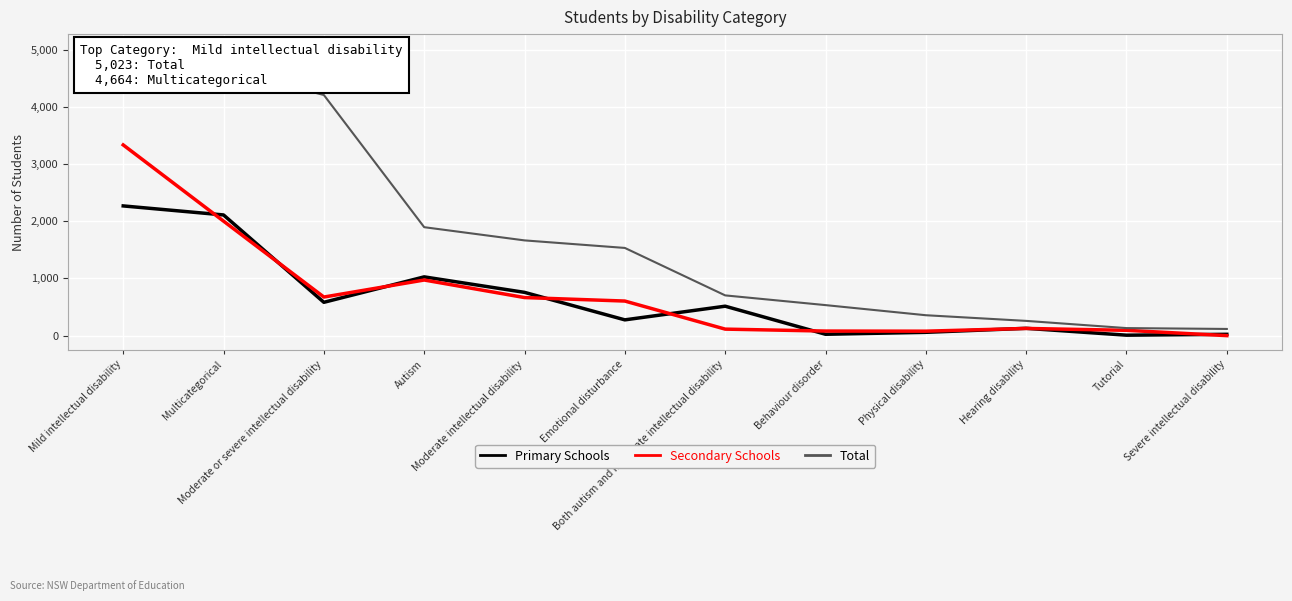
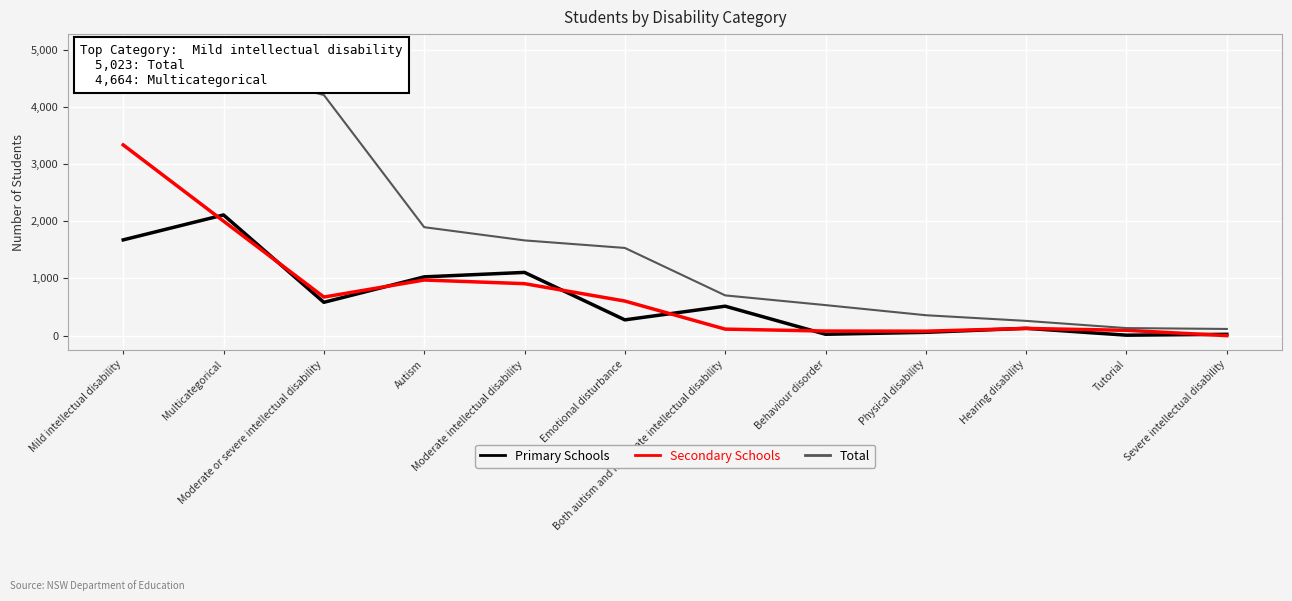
Primary Schools, Mild intellectual disability: 2,300 -> 1,700
Primary Schools, Moderate intellectual disability: 800 -> 1,100
Secondary Schools, Moderate intellectual disability: 700 -> 900
